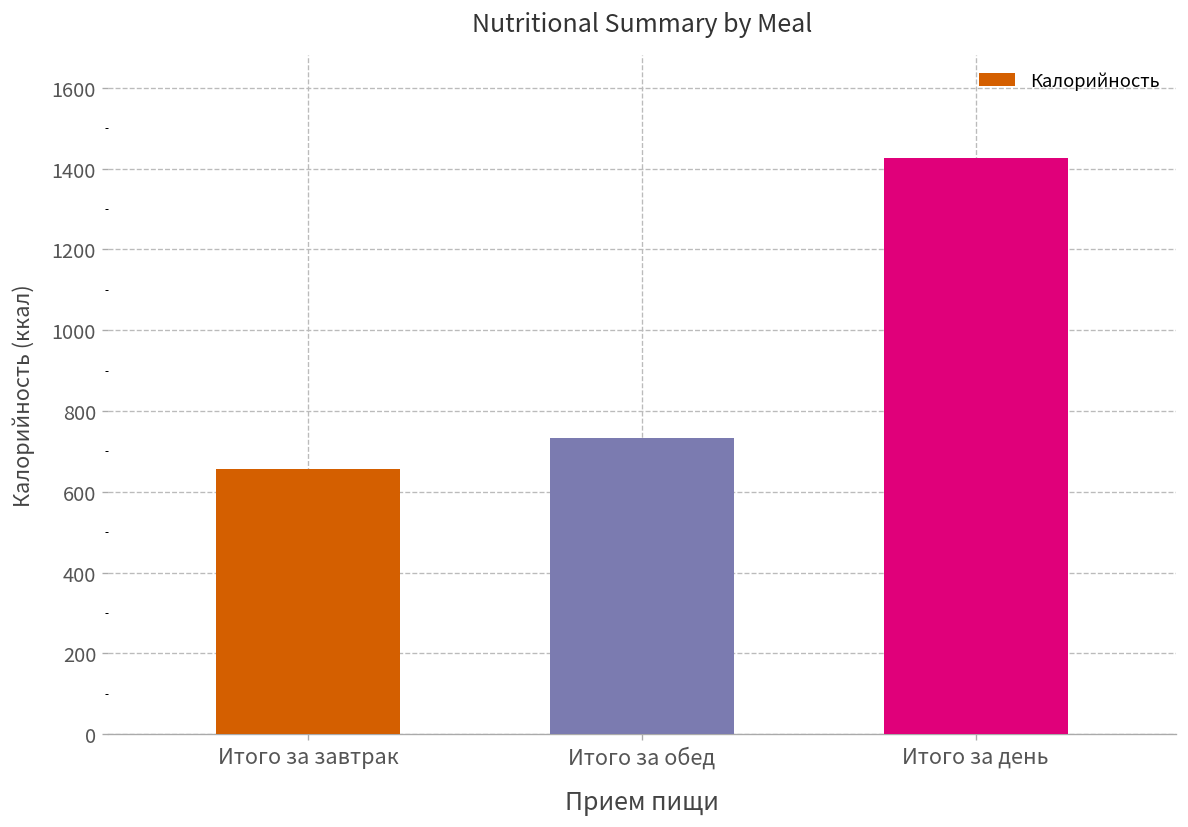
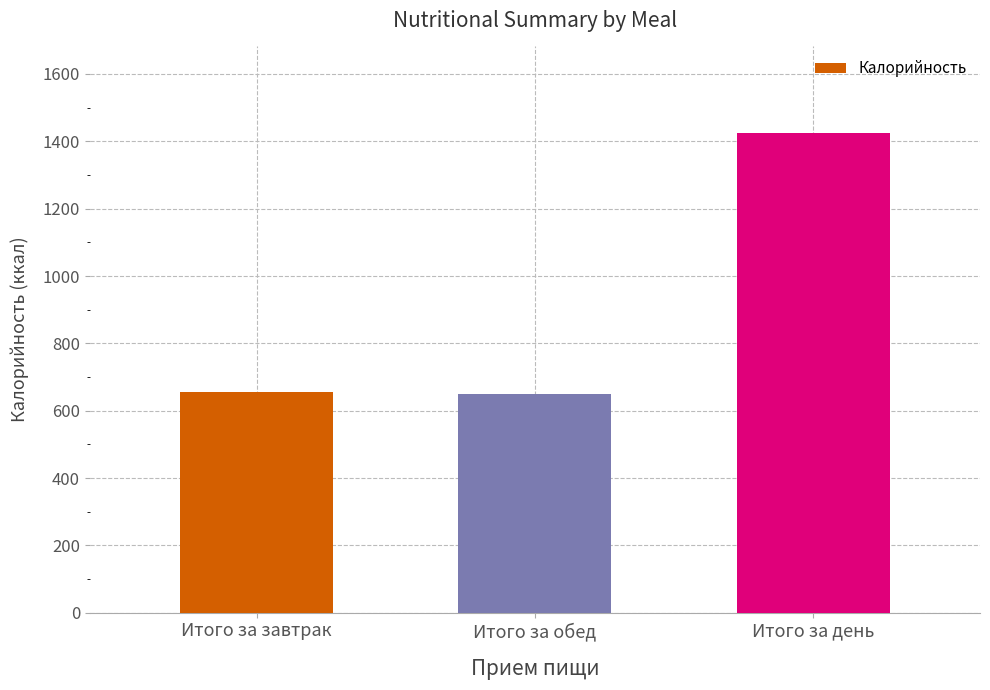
Итого за обед: 730 -> 650
